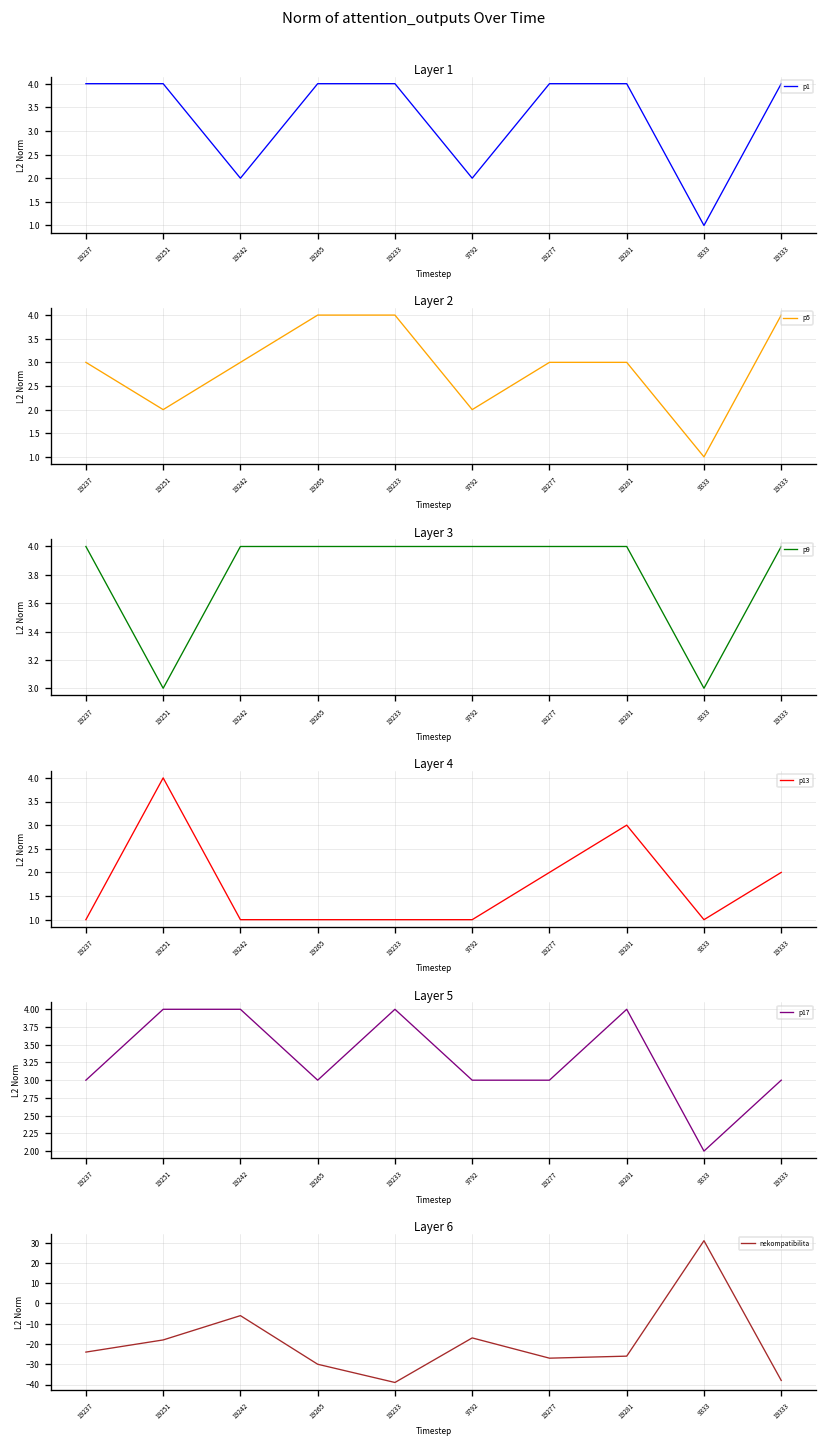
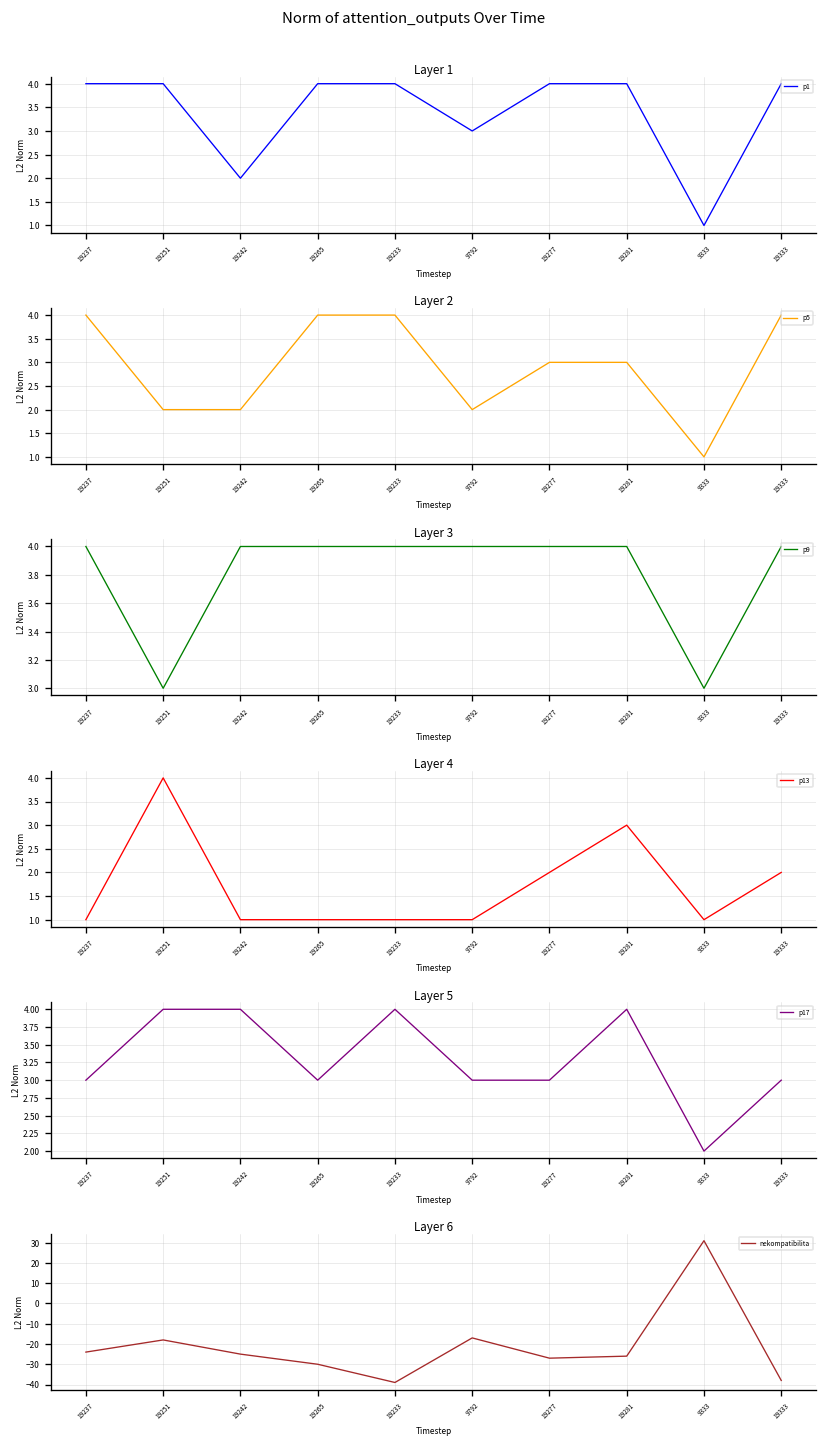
Layer 1, 9792: 2 -> 3
Layer 2, 19237: 3 -> 4
Layer 2, 19242: 3 -> 2
Layer 6, 19242: -6 -> -25
